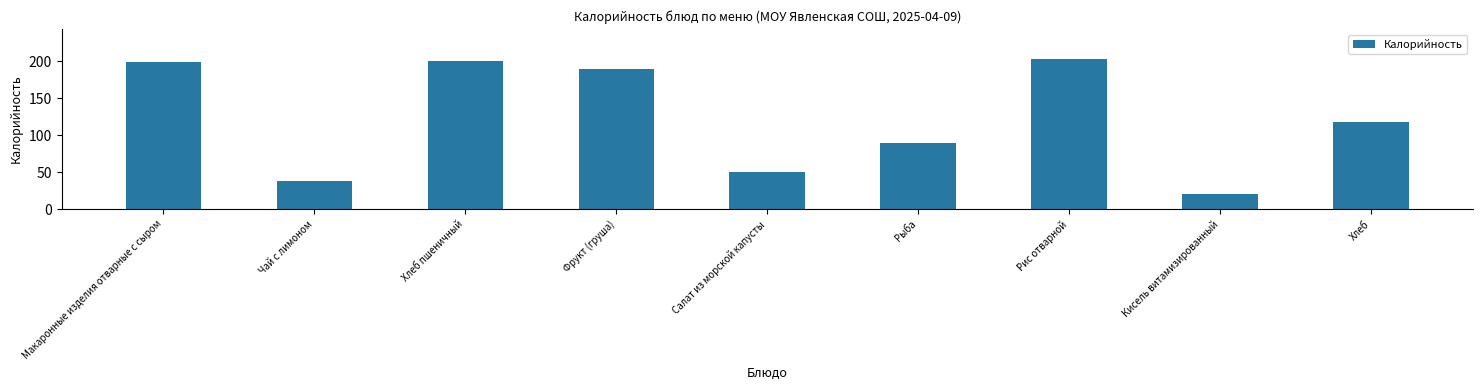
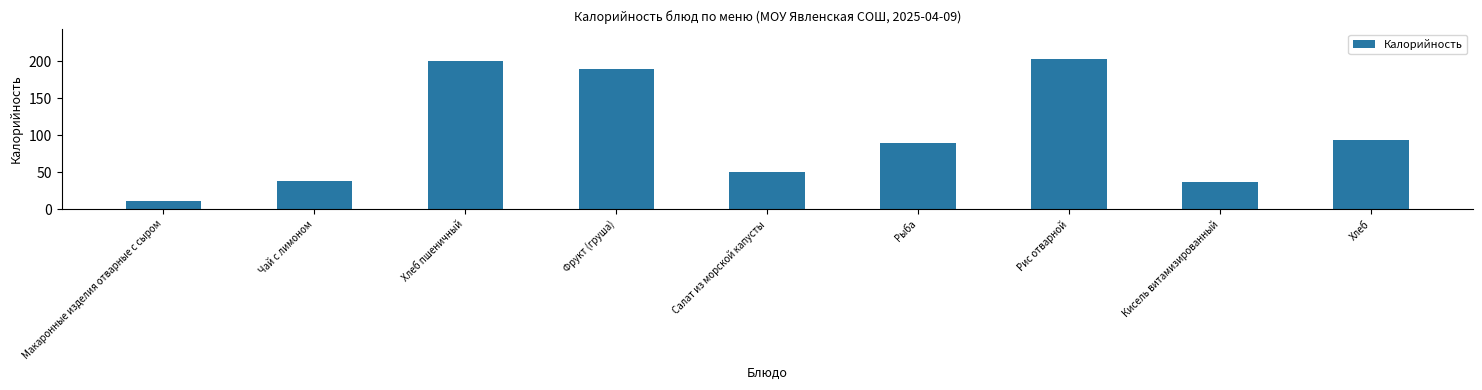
Макаронные изделия отварные с сыром: 200 -> 10
Кисель витамизированный: 20 -> 40
Хлеб: 120 -> 90
